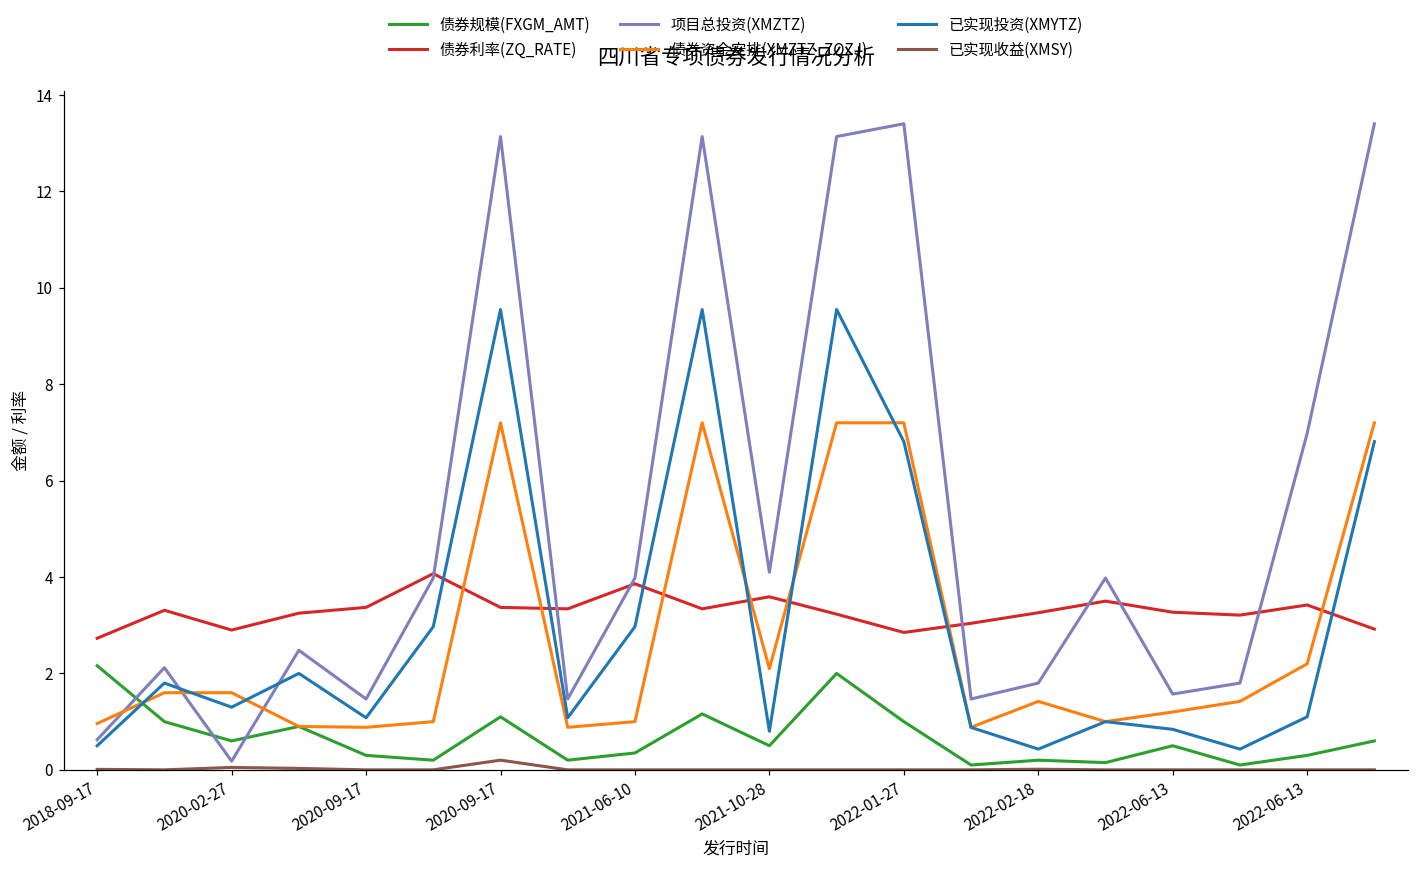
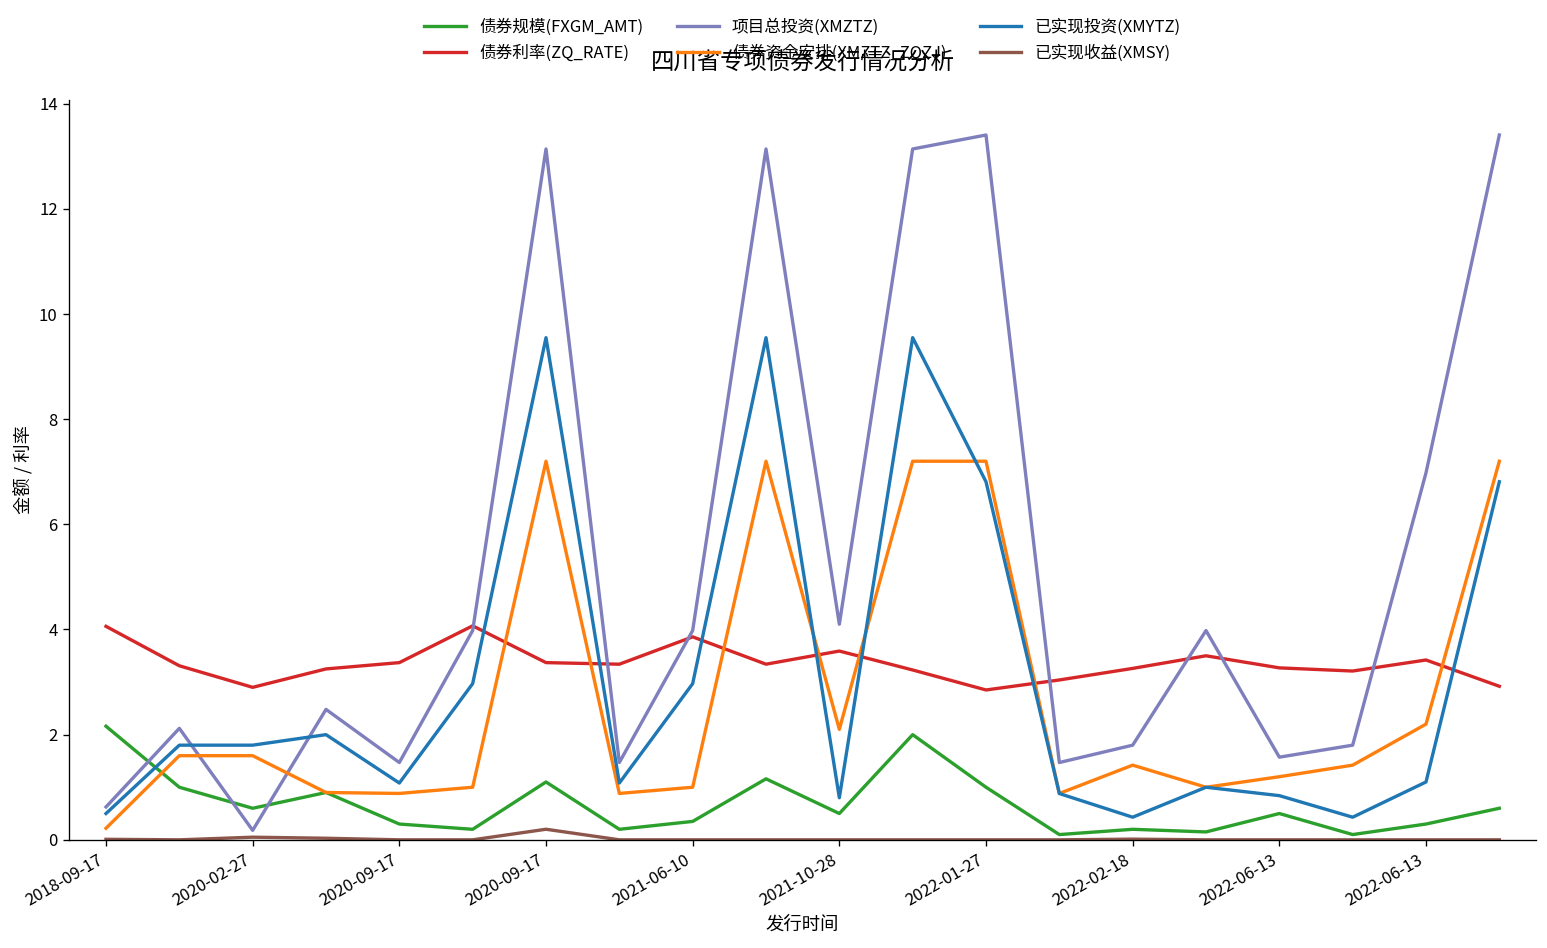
债券利率(ZQ_RATE), 2018-09-17: 2.7 -> 4.1
债券资金安排(XMZTZ_ZQZJ), 2018-09-17: 1.0 -> 0.2
已实现投资(XMYTZ), 2020-02-27: 1.3 -> 1.8
